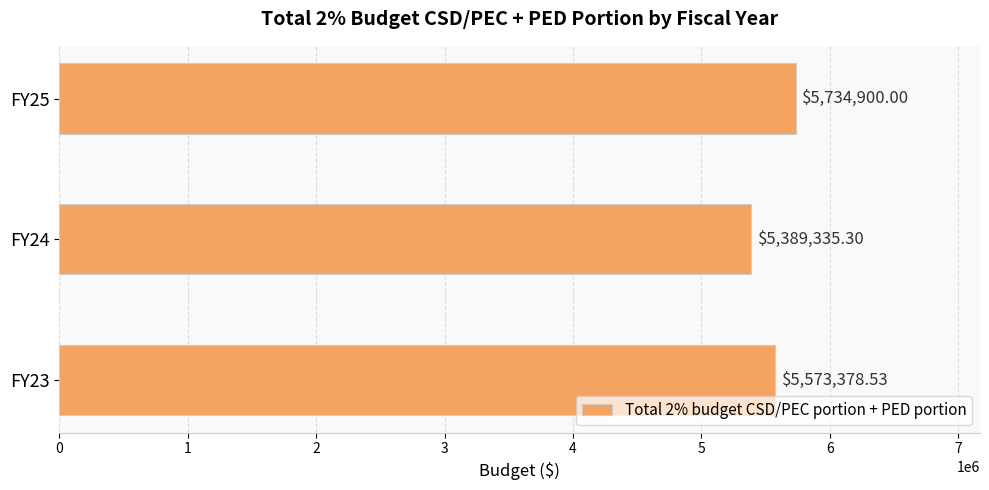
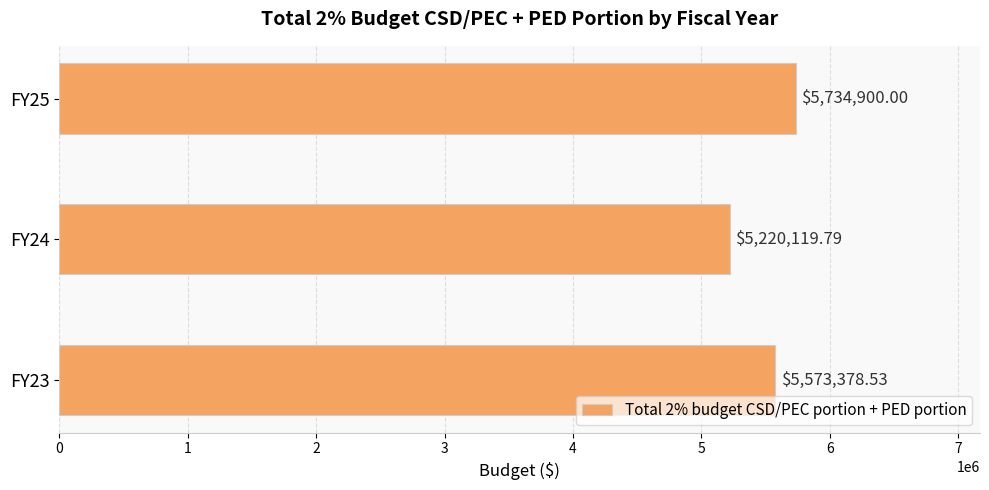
FY24: $5,389,335.30 -> $5,220,119.79
